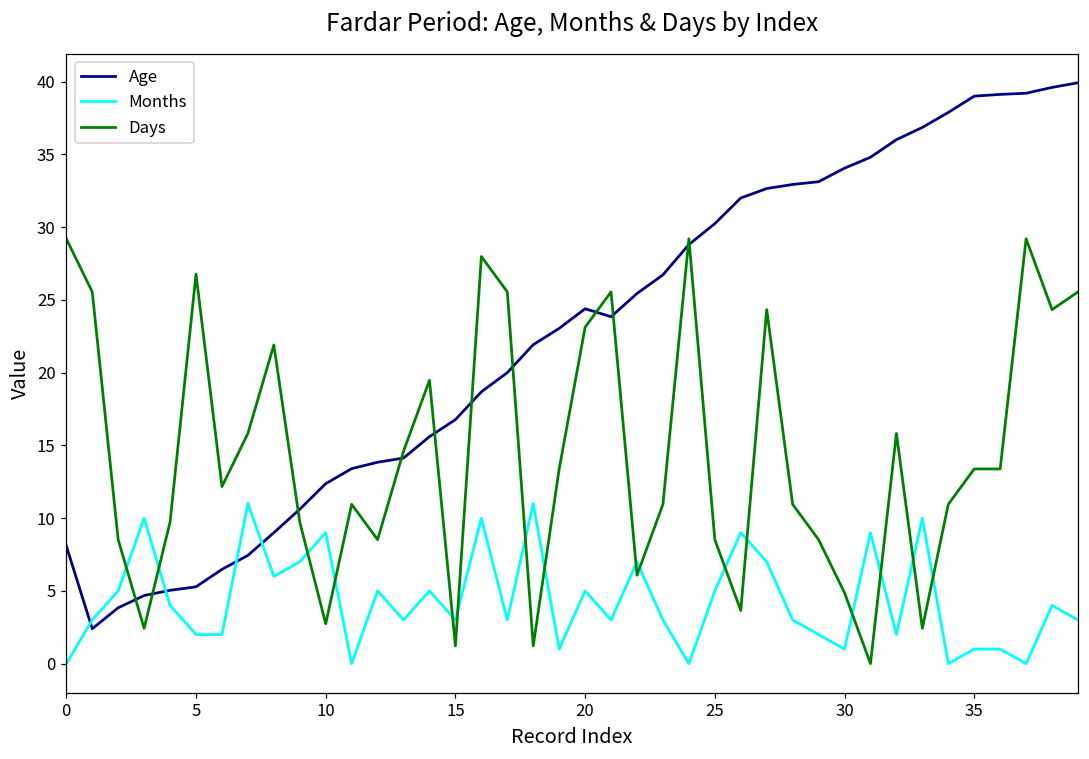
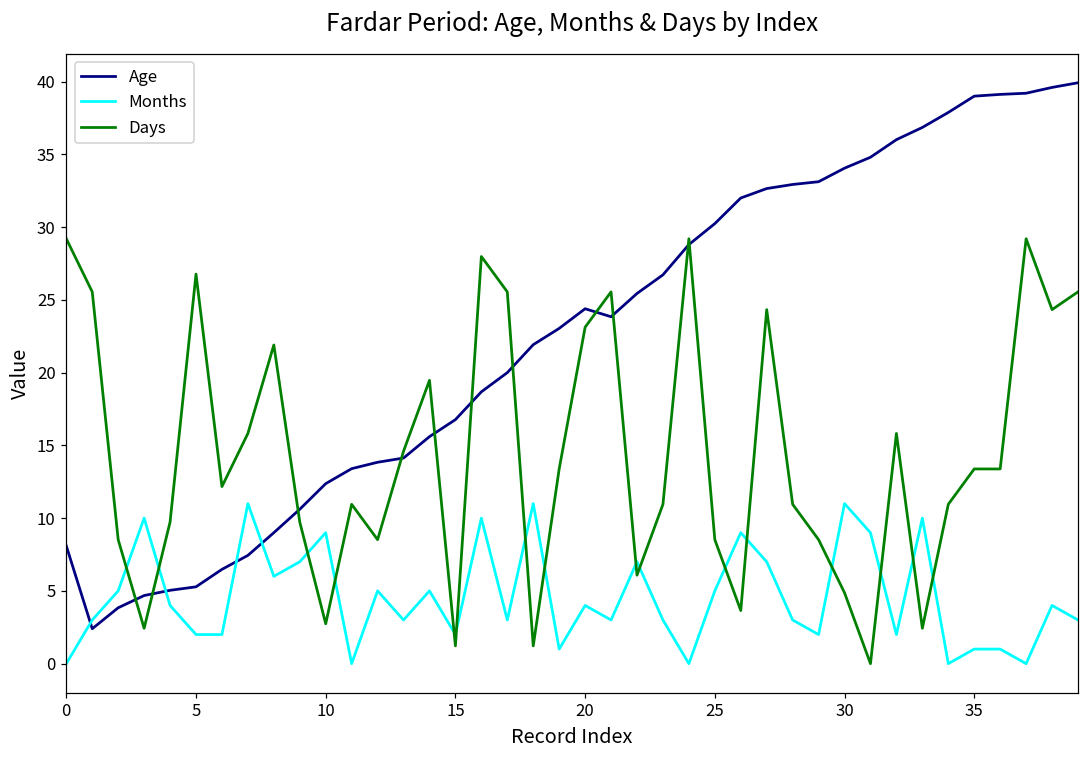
Months, 15: 3 -> 2
Months, 20: 5 -> 4
Months, 30: 1 -> 11
